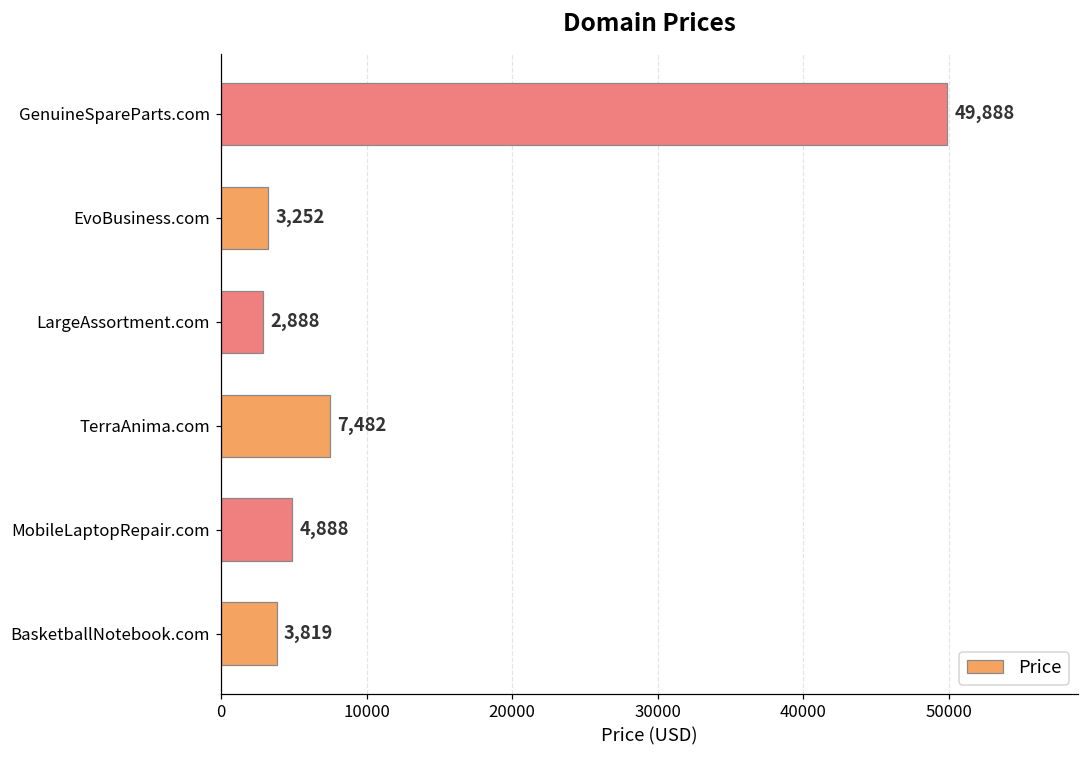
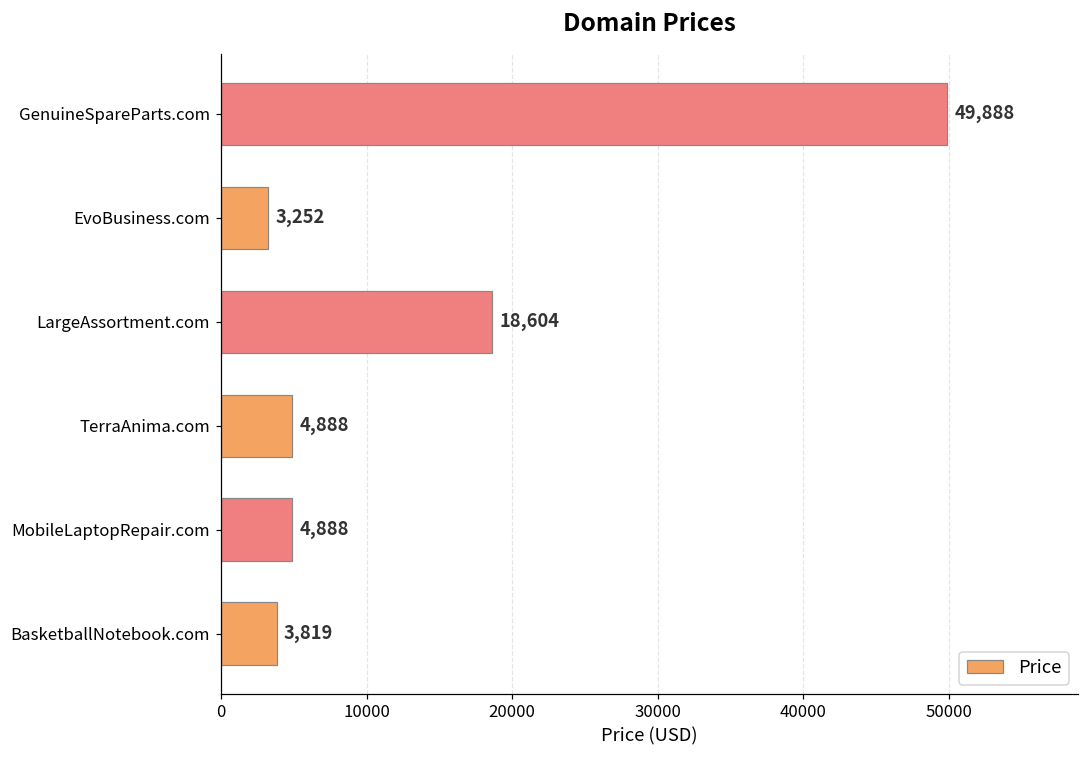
LargeAssortment.com: 2,888 -> 18,604
TerraAnima.com: 7,482 -> 4,888
